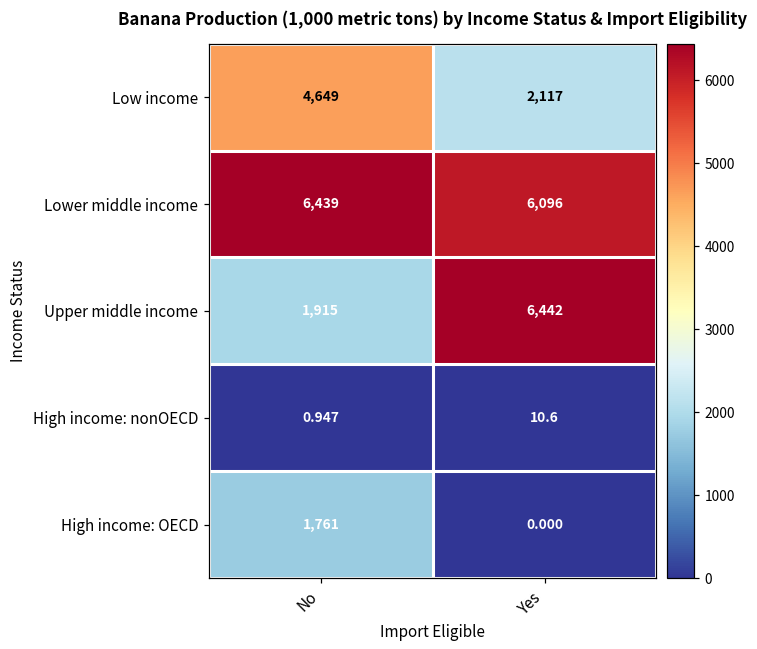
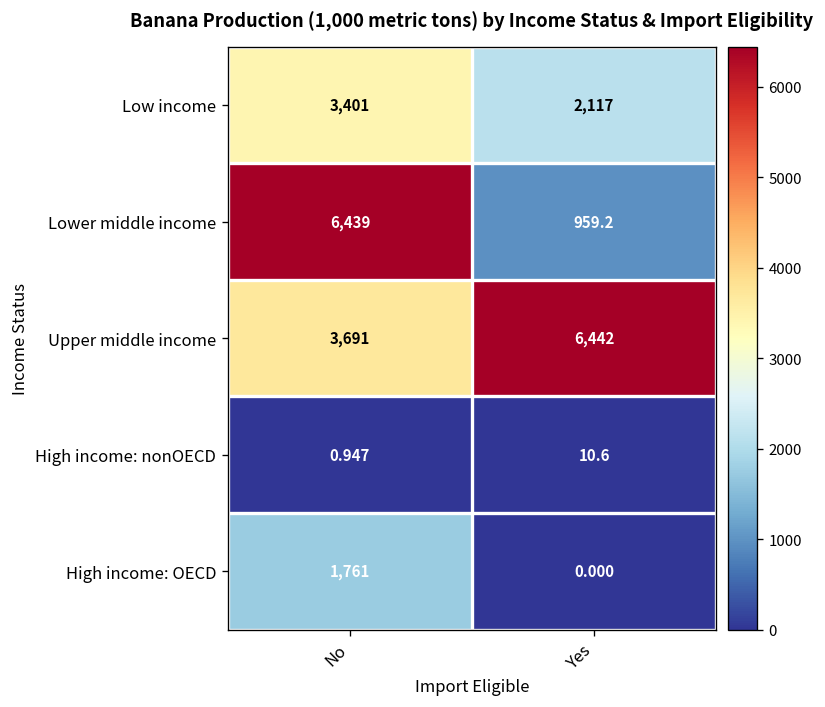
Low income, No: 4,649 -> 3,401
Lower middle income, Yes: 6,096 -> 959.2
Upper middle income, No: 1,915 -> 3,691
